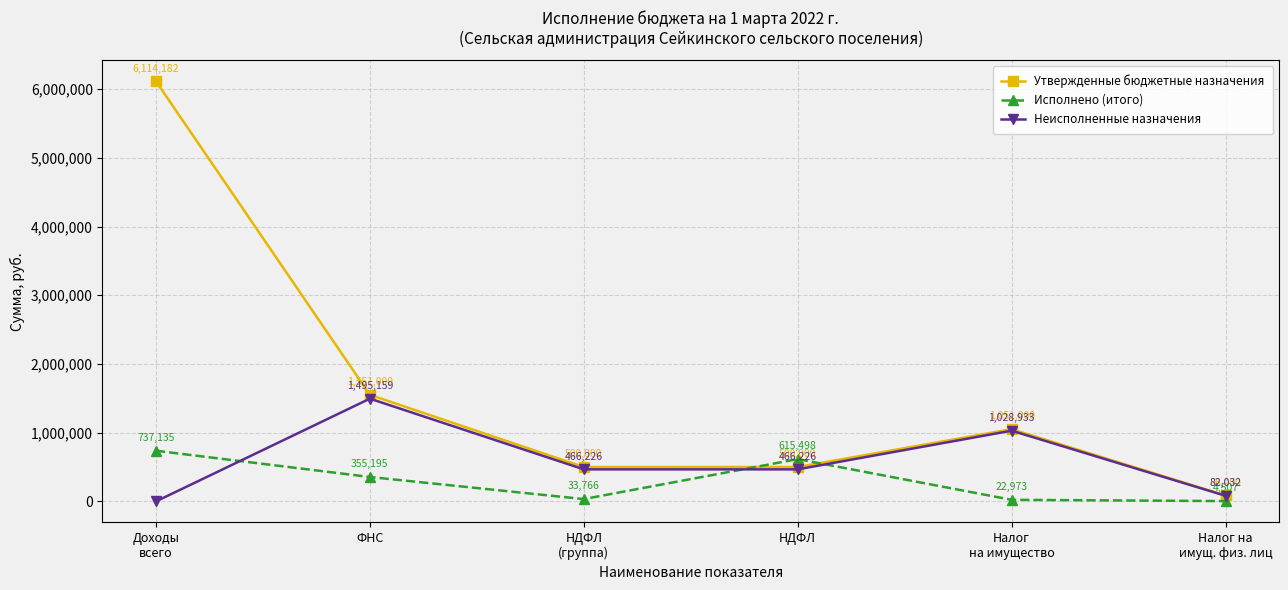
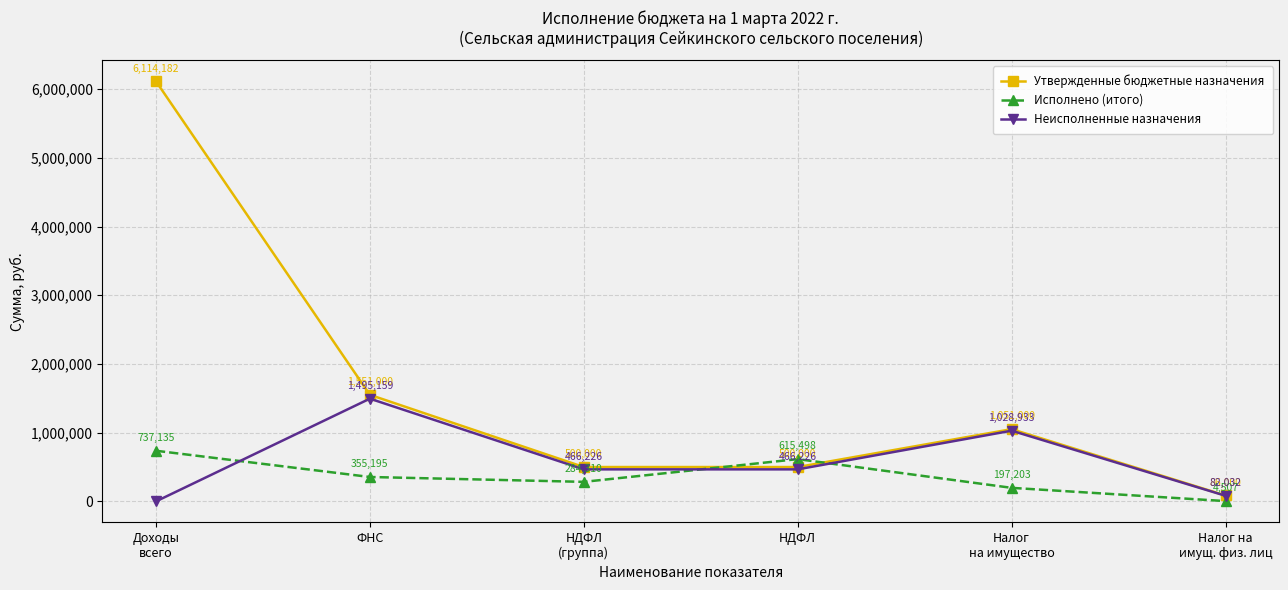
Исполнено (итого), НДФЛ (группа): 33,766 -> 284,310
Исполнено (итого), Налог на имущество: 22,973 -> 197,203
